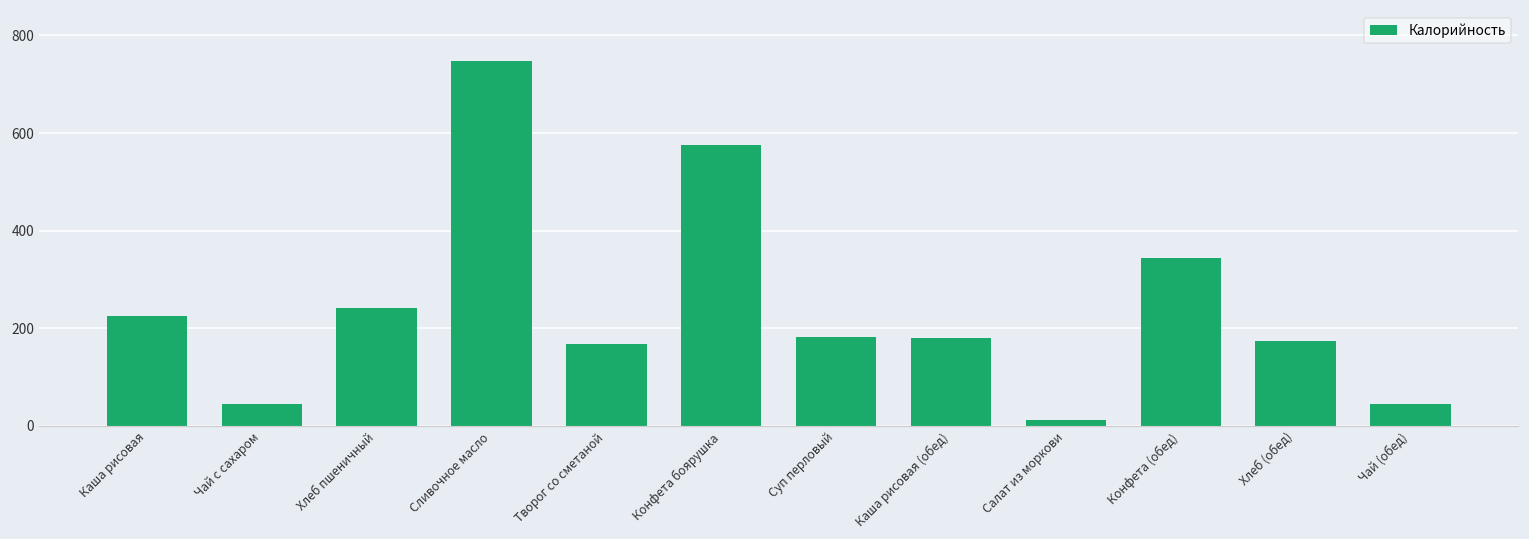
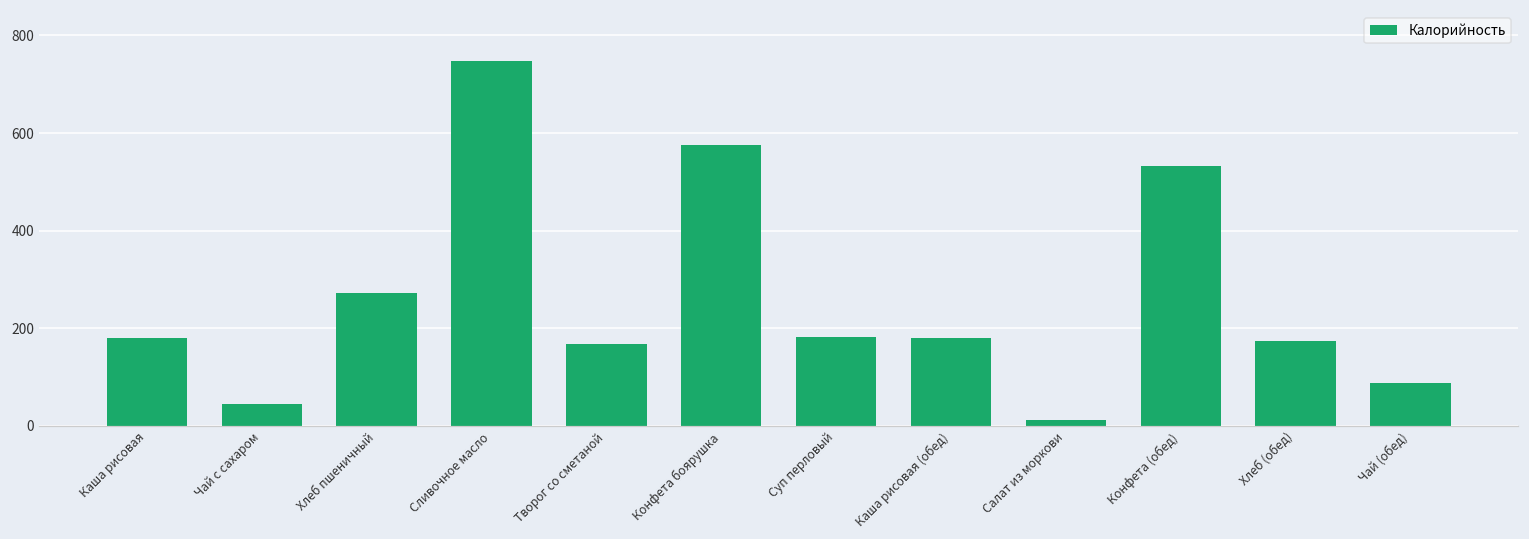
Каша рисовая: 230 -> 180
Хлеб пшеничный: 240 -> 270
Конфета (обед): 340 -> 530
Чай (обед): 40 -> 90
